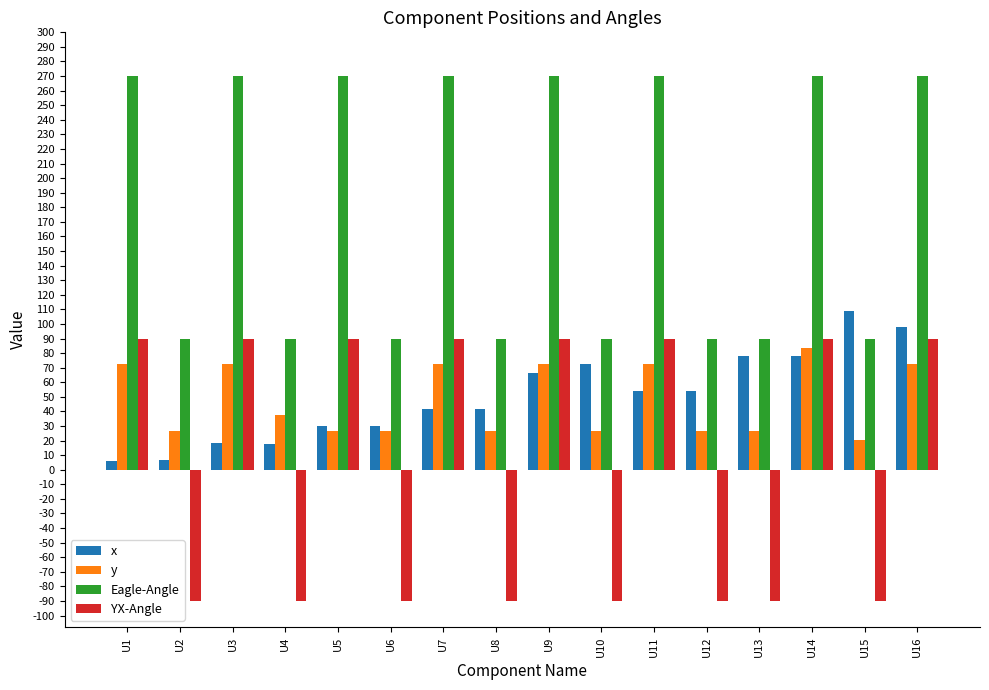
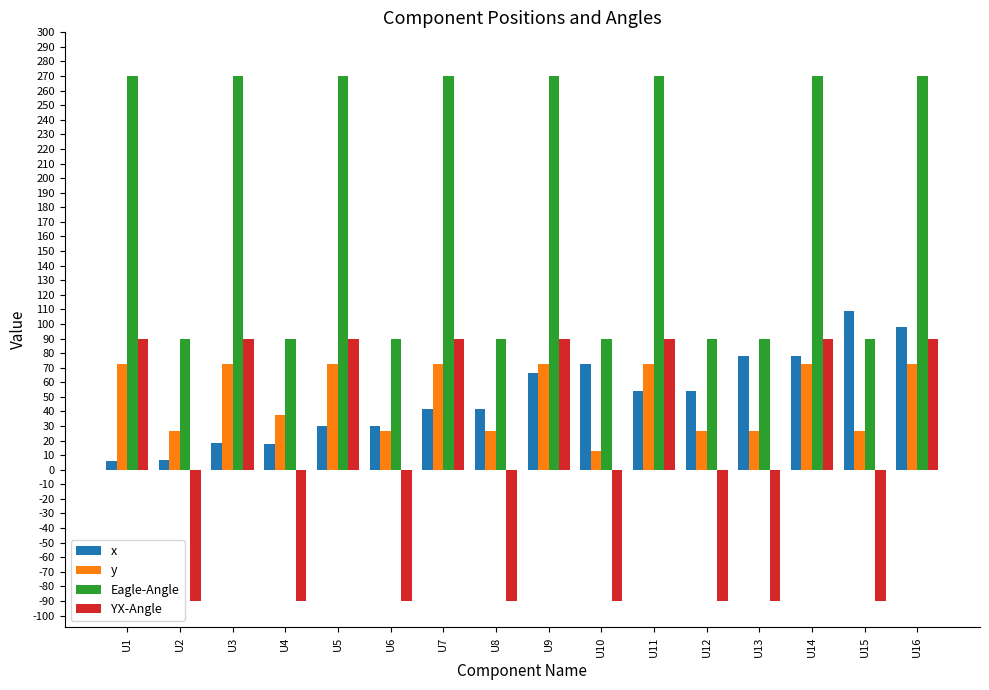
y, U5: 26 -> 72
y, U10: 27 -> 13
y, U14: 83 -> 72
y, U15: 20 -> 27
